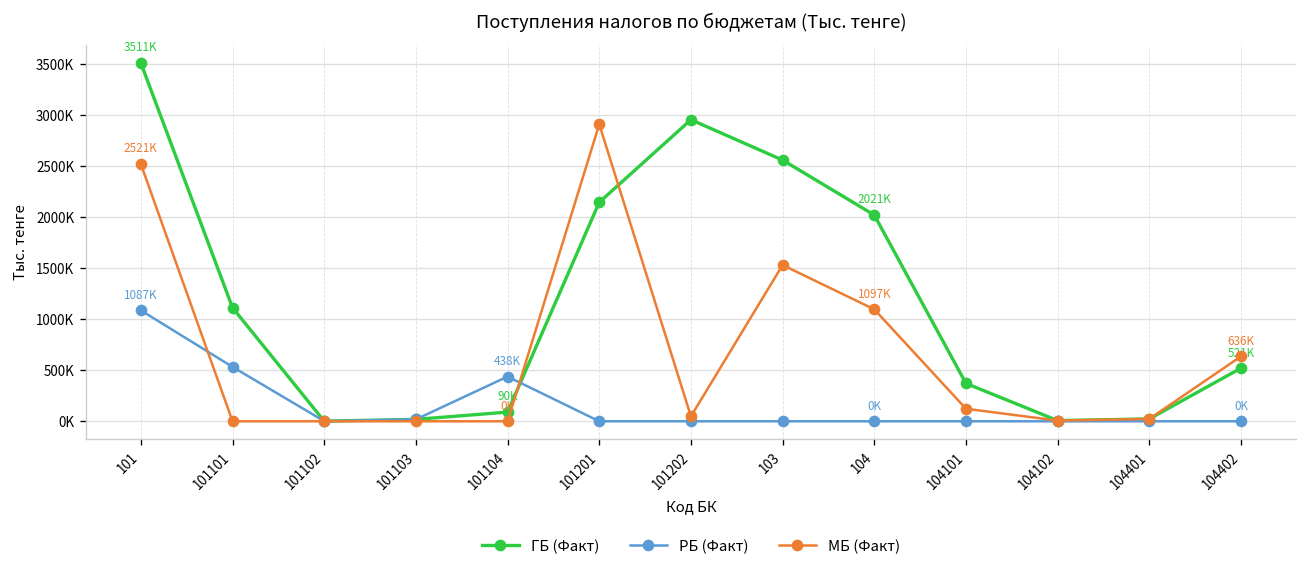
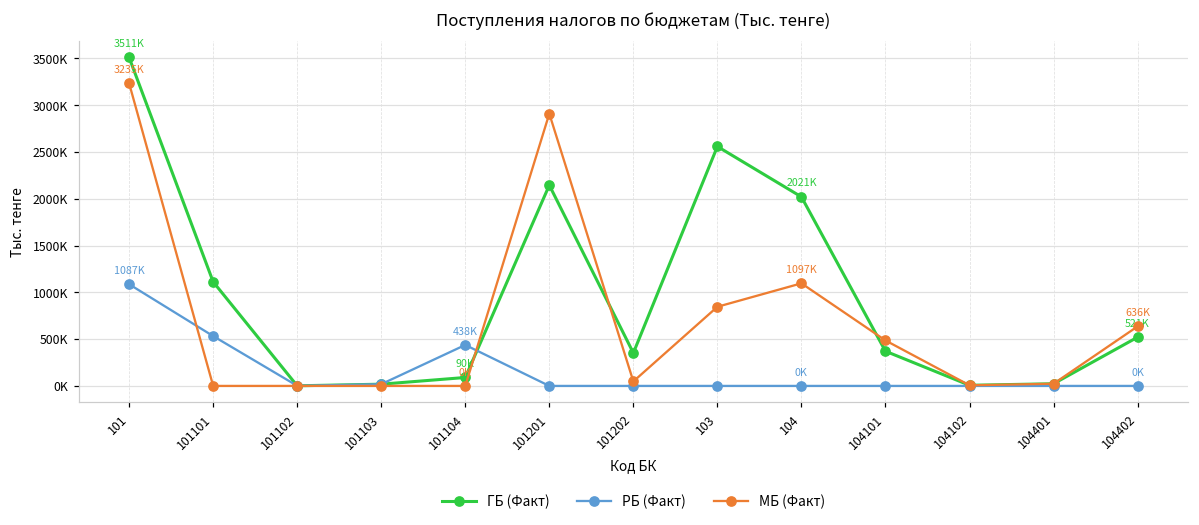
МБ (Факт), 101: 2521K -> 3235K
ГБ (Факт), 101202: 3000000 -> 400000
МБ (Факт), 103: 1500000 -> 800000
МБ (Факт), 104101: 100000 -> 500000
